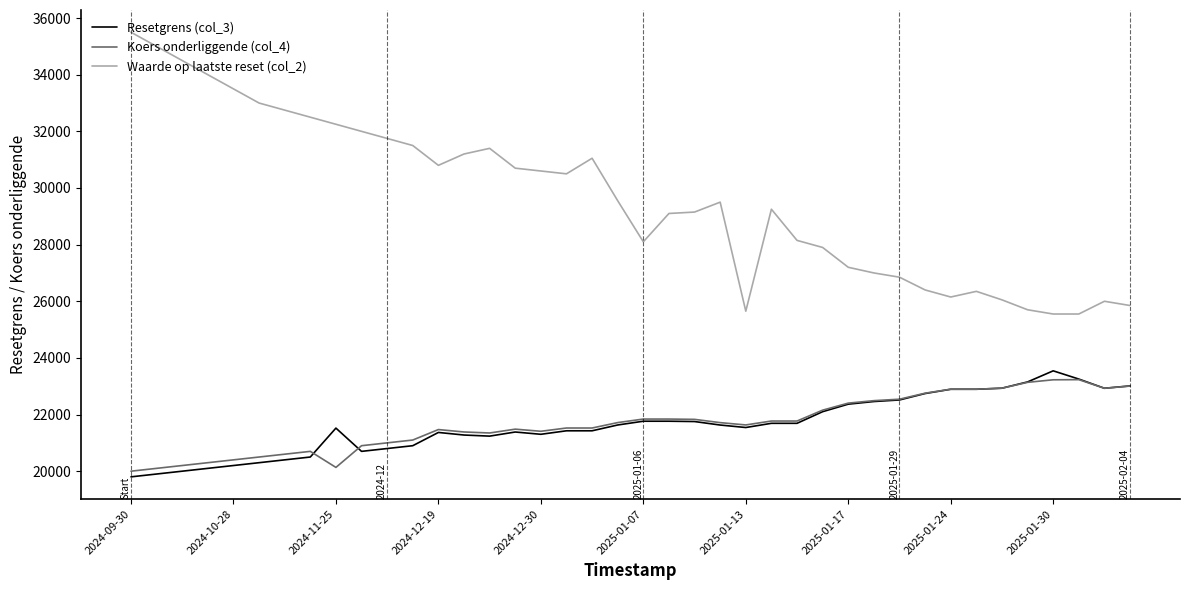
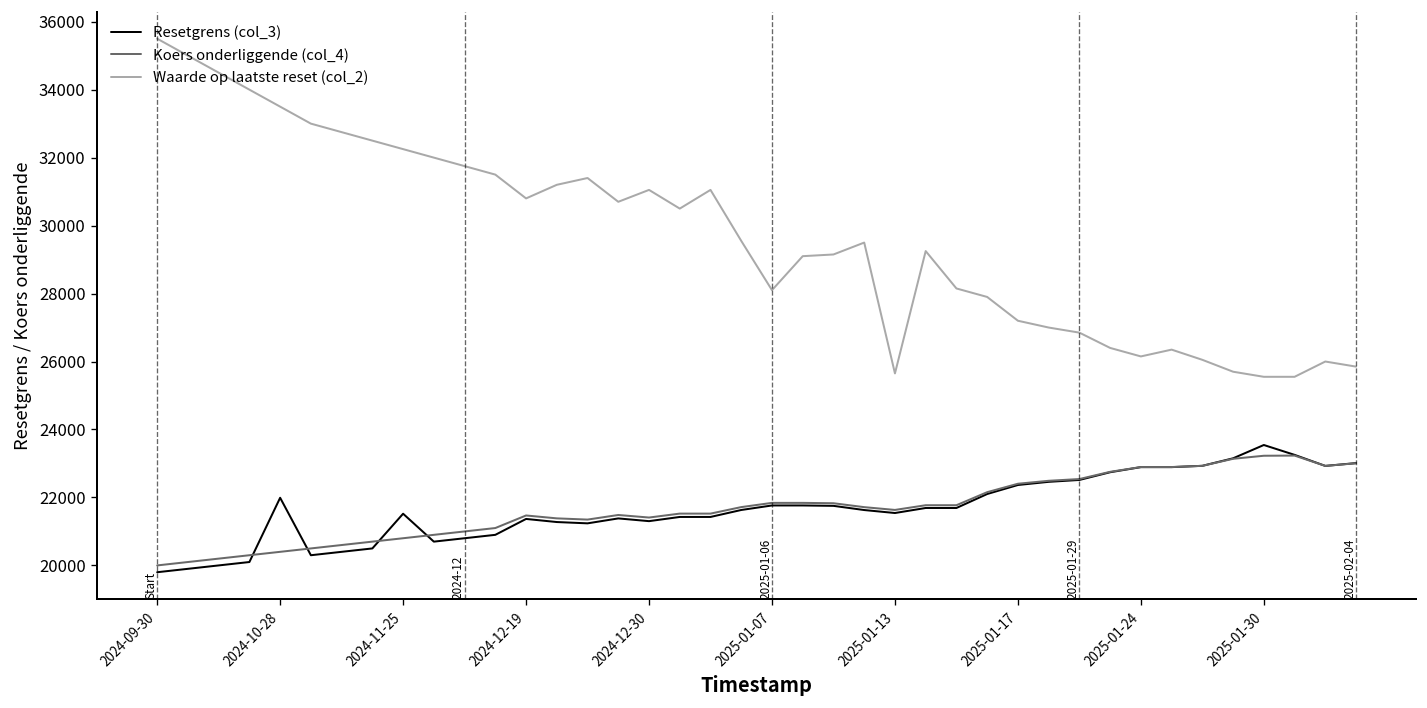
Resetgrens (col_3), 2024-10-28: 20200 -> 22000
Koers onderliggende (col_4), 2024-11-25: 20100 -> 20800
Waarde op laatste reset (col_2), 2024-12-30: 30600 -> 31100
